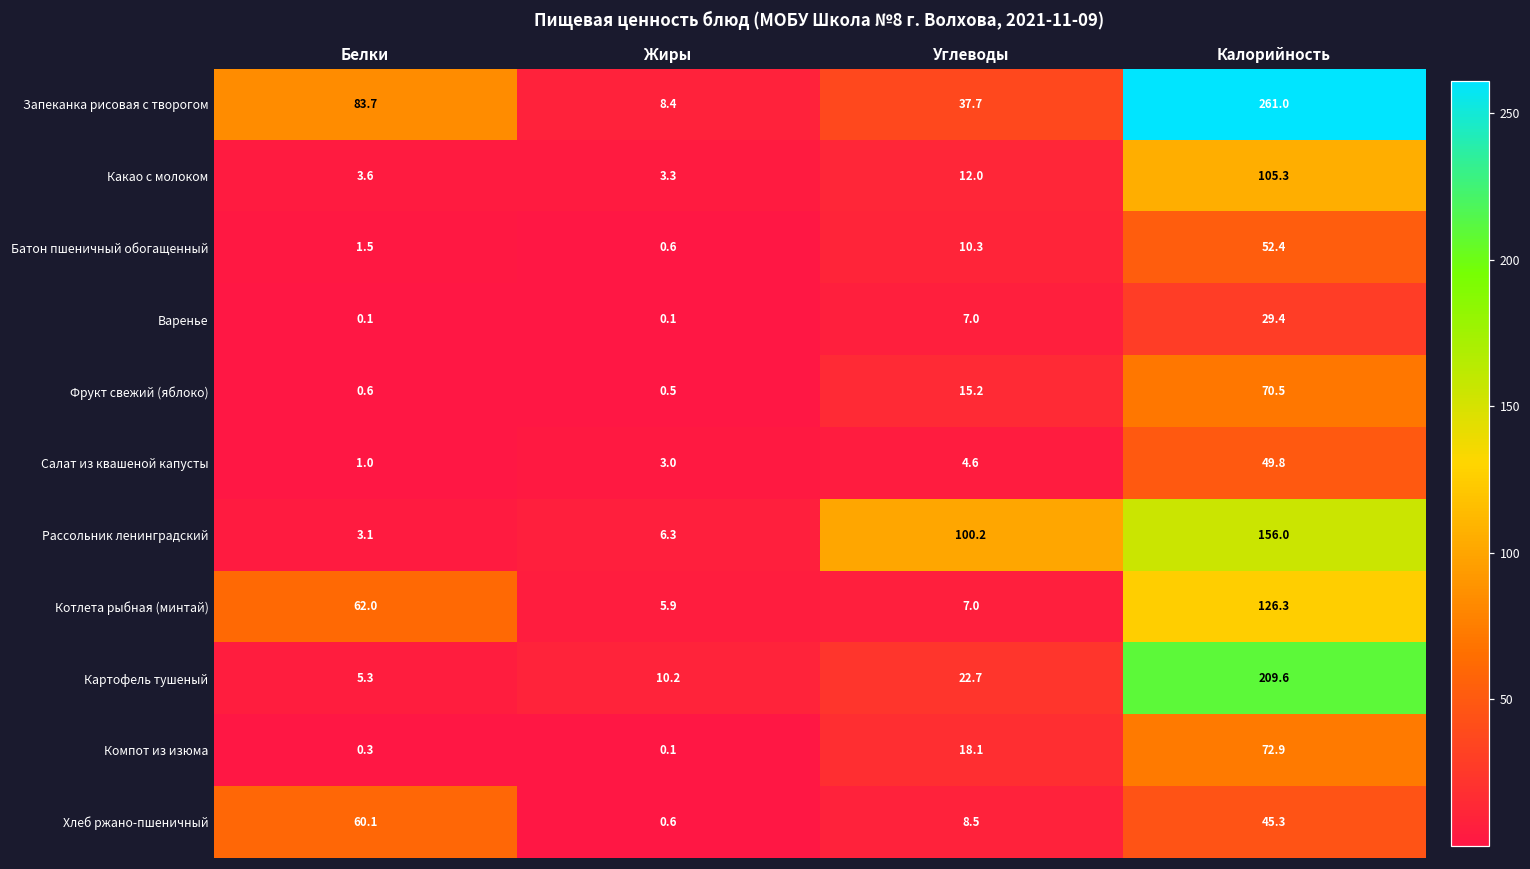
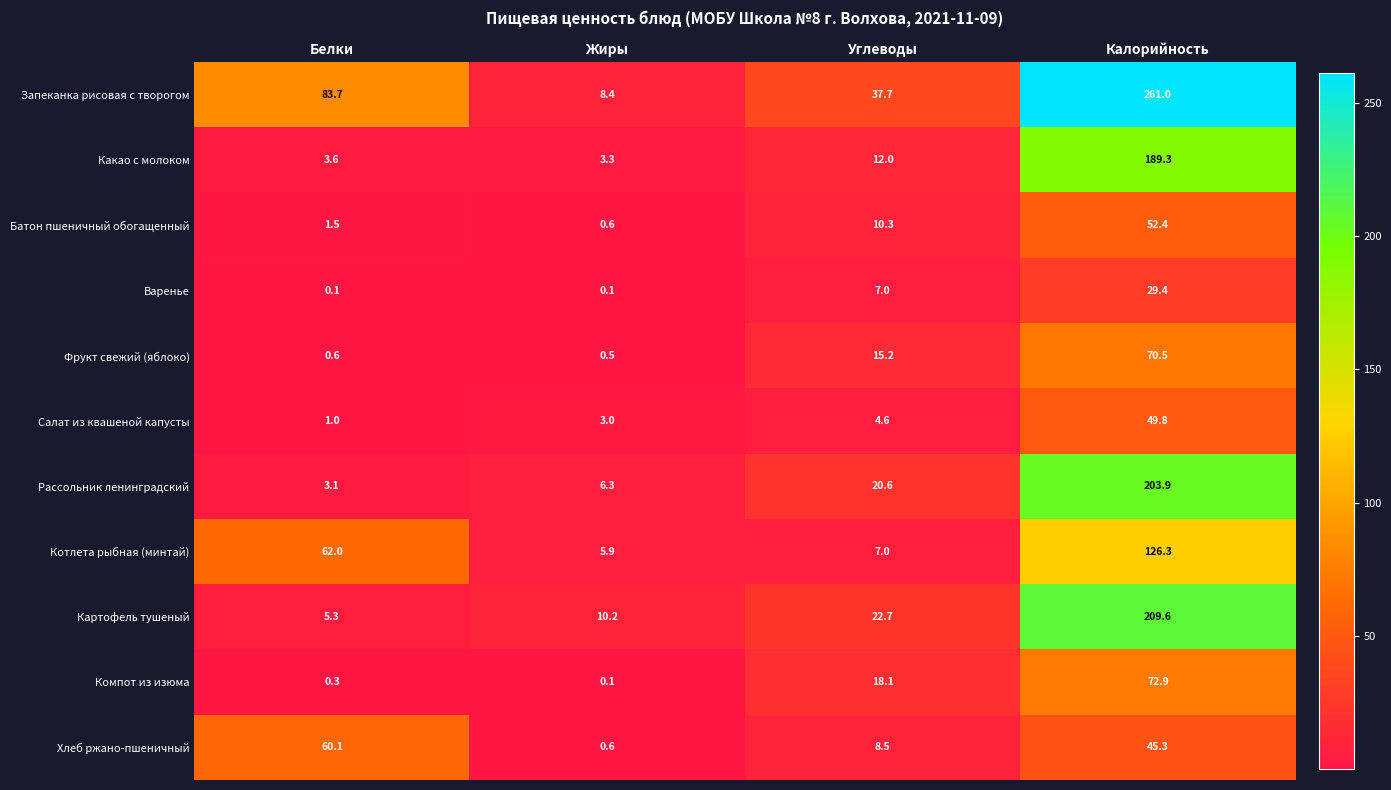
Какао с молоком, Калорийность: 105.3 -> 189.3
Рассольник ленинградский, Углеводы: 100.2 -> 20.6
Рассольник ленинградский, Калорийность: 156.0 -> 203.9
